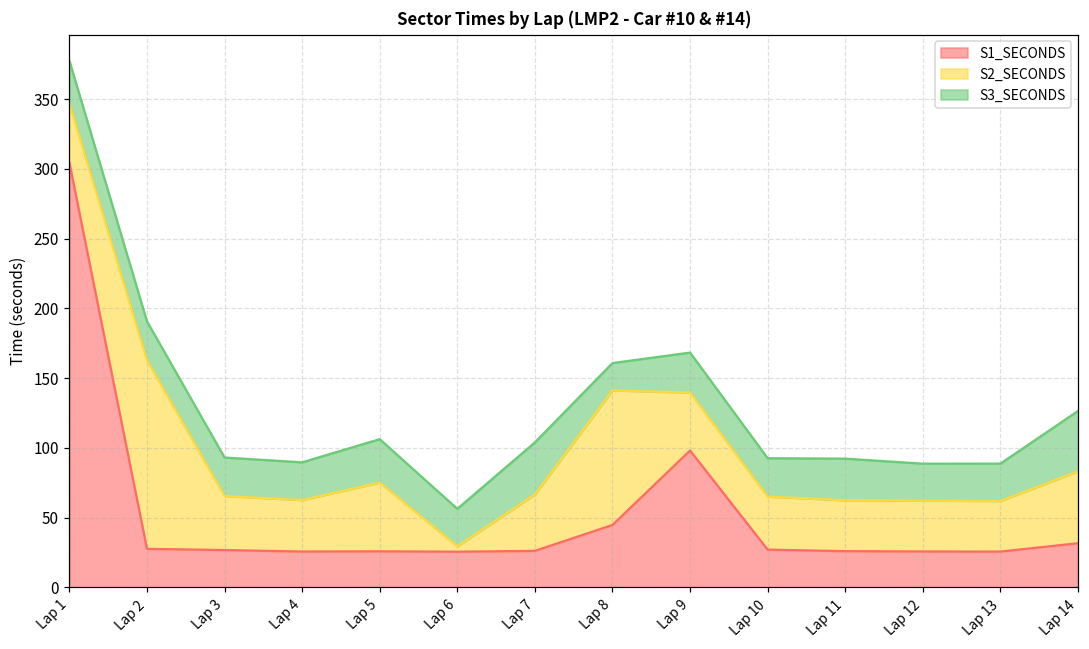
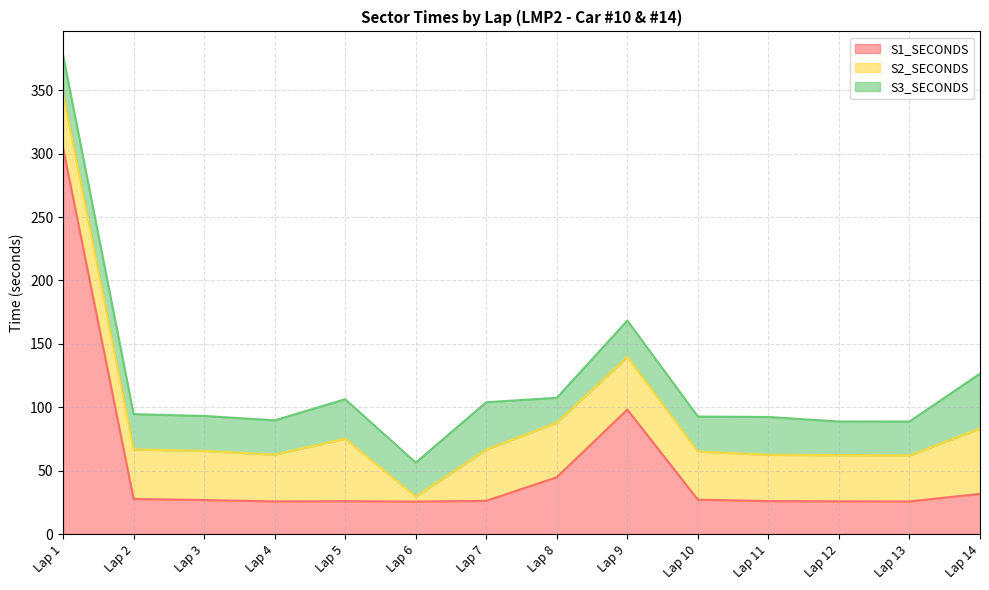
S2_SECONDS, Lap 2: 135 -> 39
S2_SECONDS, Lap 8: 96 -> 43
